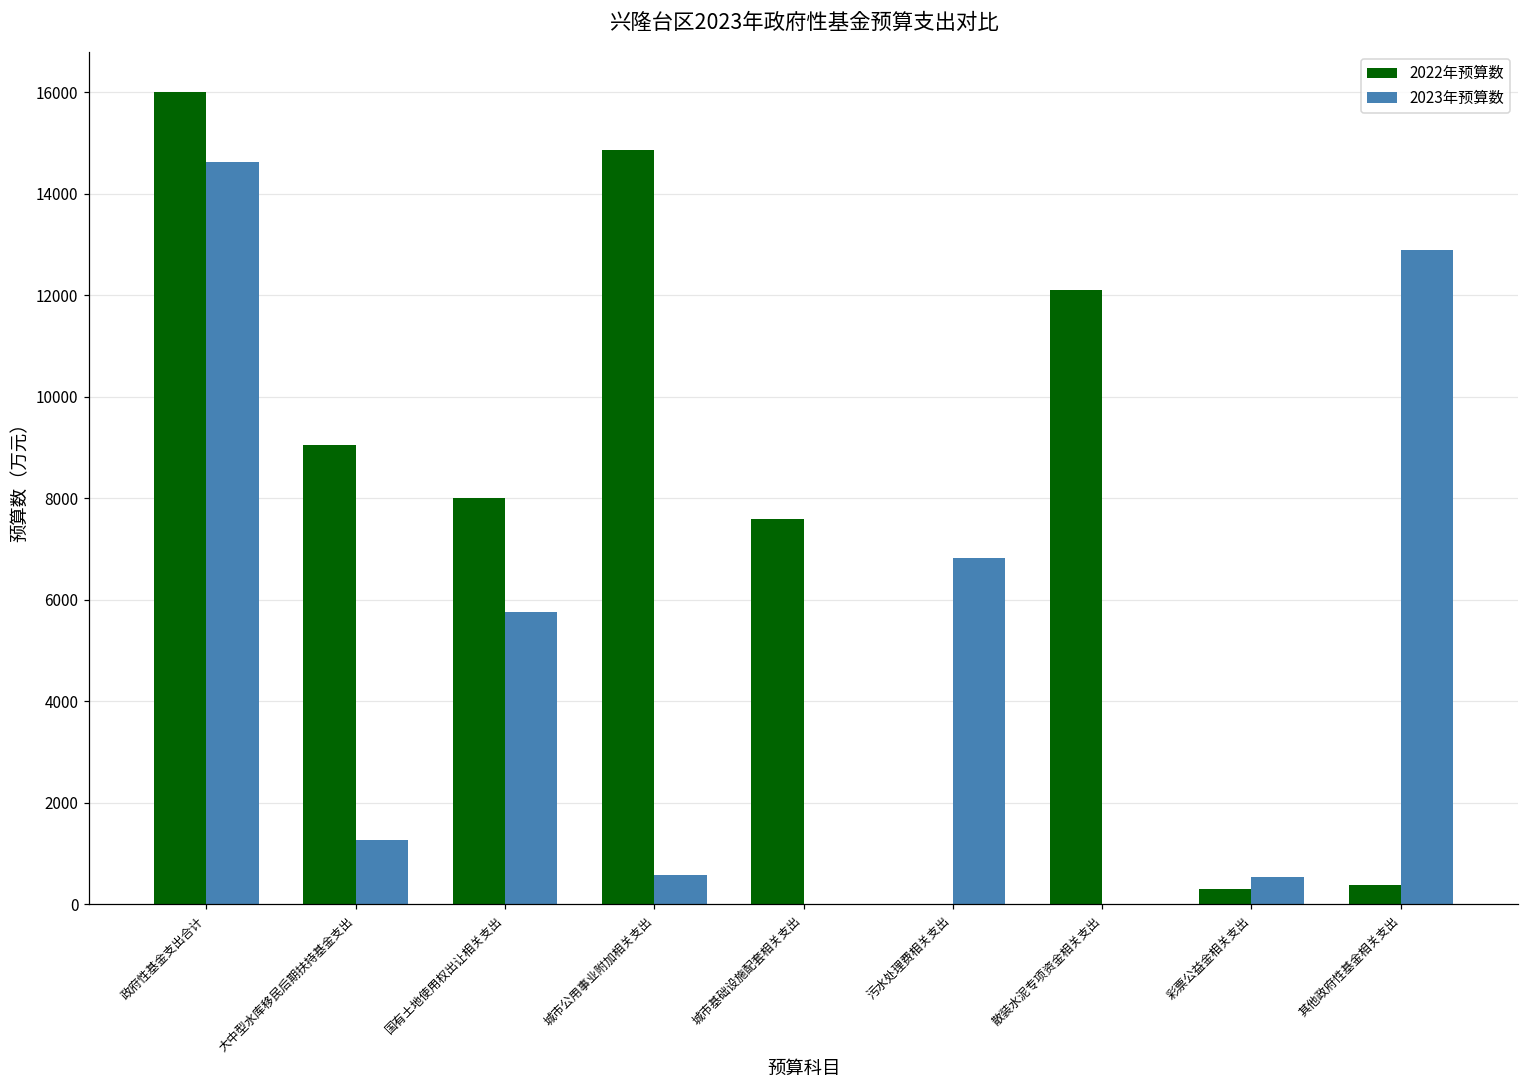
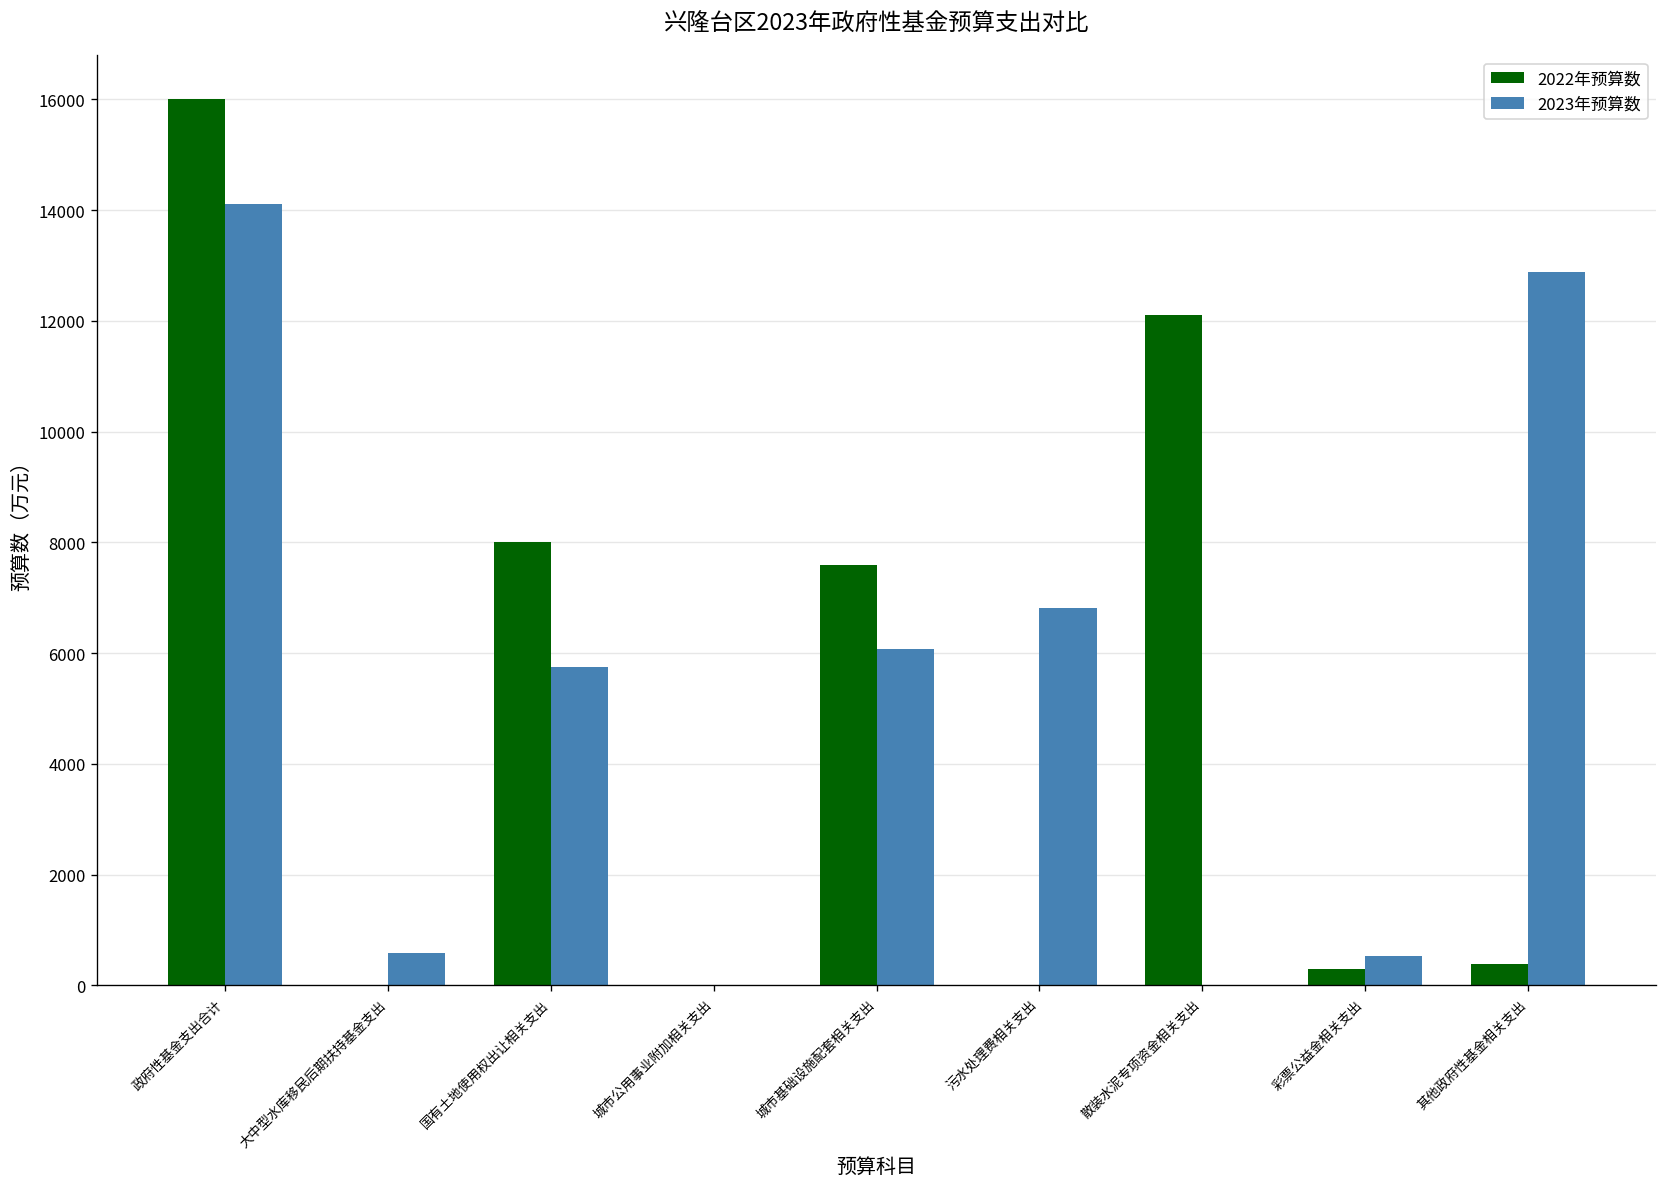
2023年预算数, 政府性基金支出合计: 14600 -> 14100
2022年预算数, 大中型水库移民后期扶持基金支出: 9000 -> 0
2023年预算数, 大中型水库移民后期扶持基金支出: 1300 -> 600
2022年预算数, 城市公用事业附加相关支出: 14900 -> 0
2023年预算数, 城市公用事业附加相关支出: 600 -> 0
2023年预算数, 城市基础设施配套相关支出: 0 -> 6100
